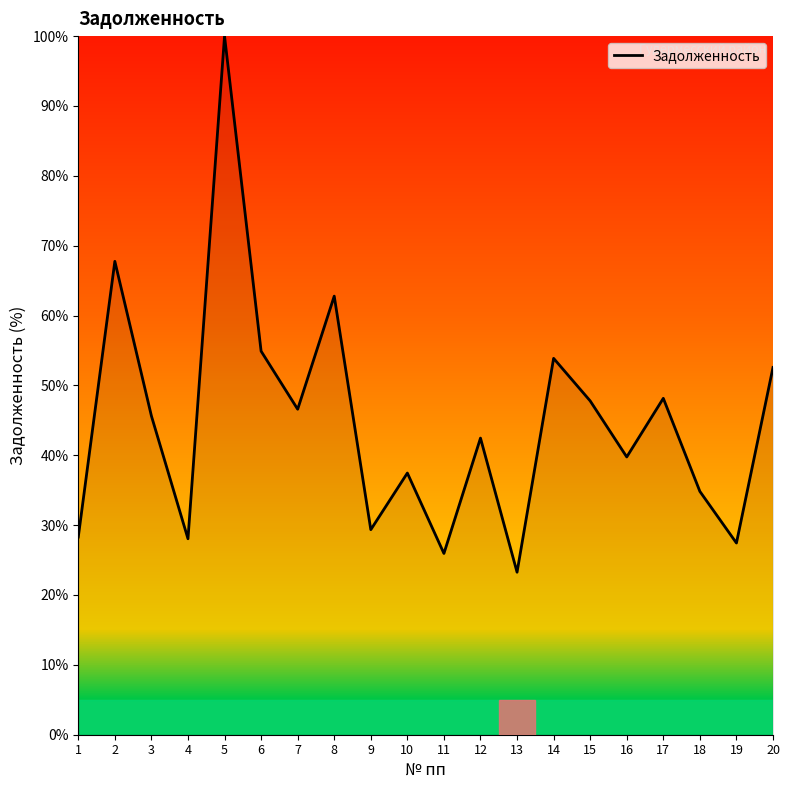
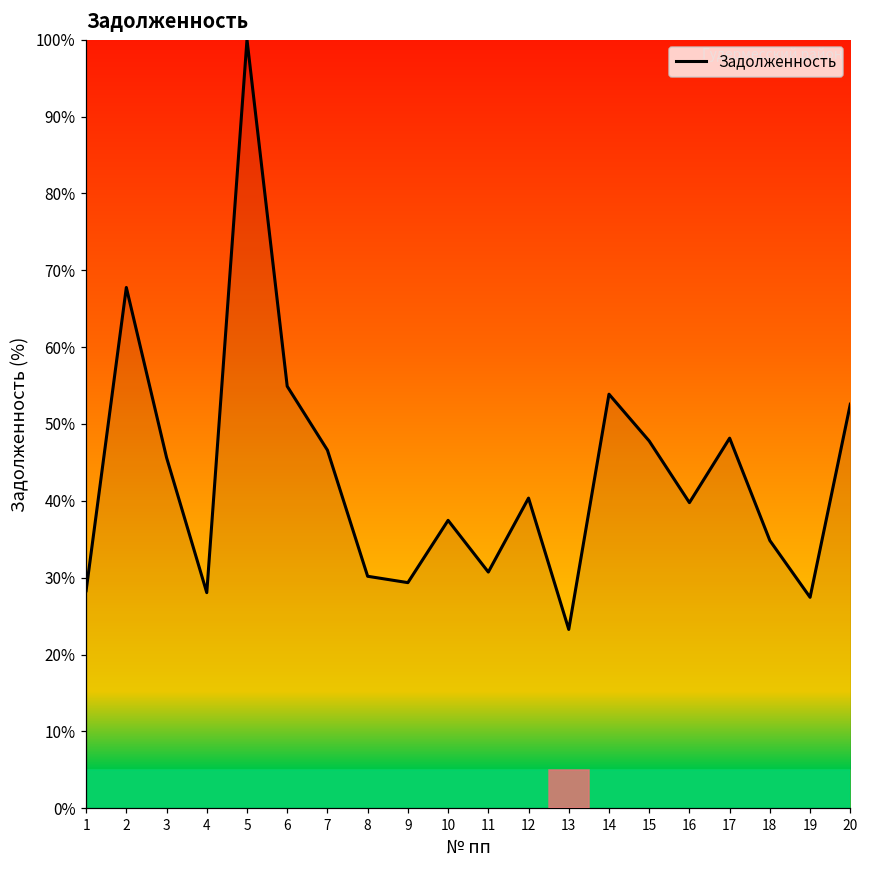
8: 63% -> 30%
11: 26% -> 31%
12: 42% -> 40%
